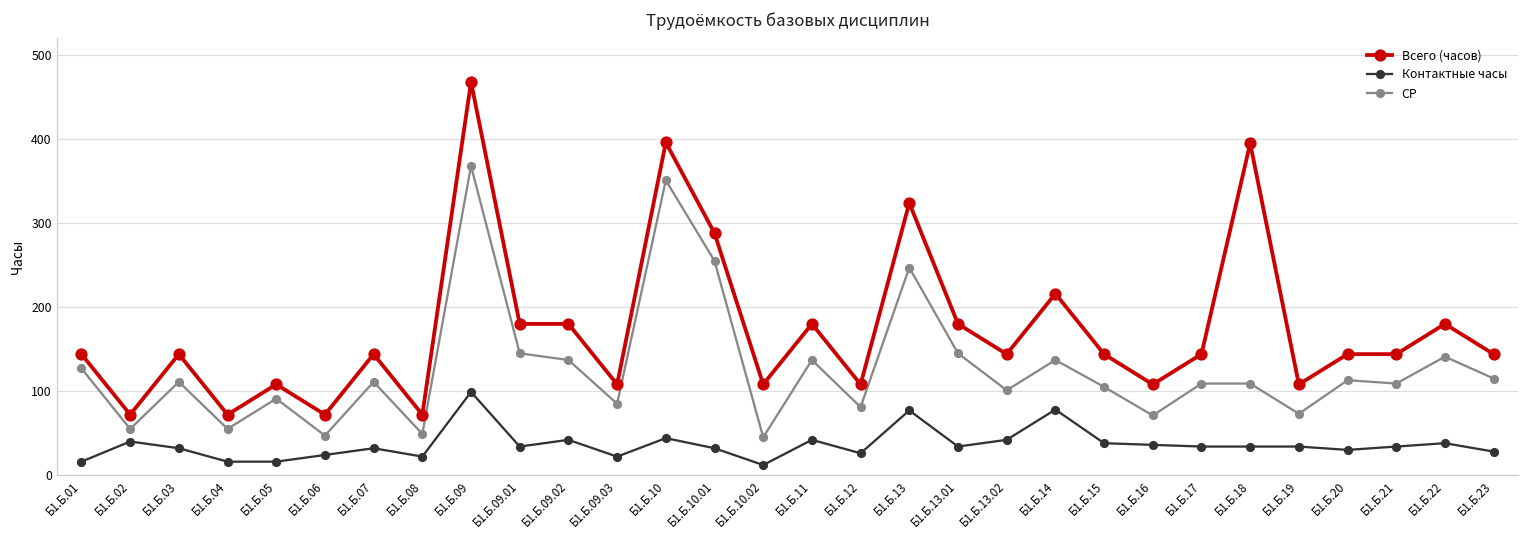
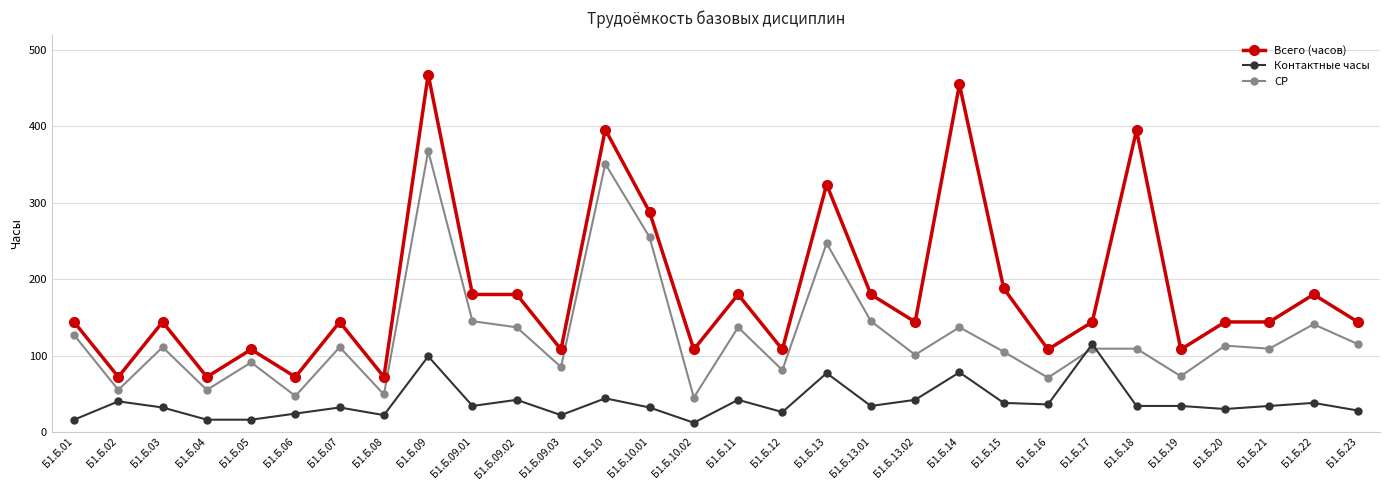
Всего (часов), Б1.Б.14: 220 -> 460
Всего (часов), Б1.Б.15: 140 -> 190
Контактные часы, Б1.Б.17: 30 -> 120
